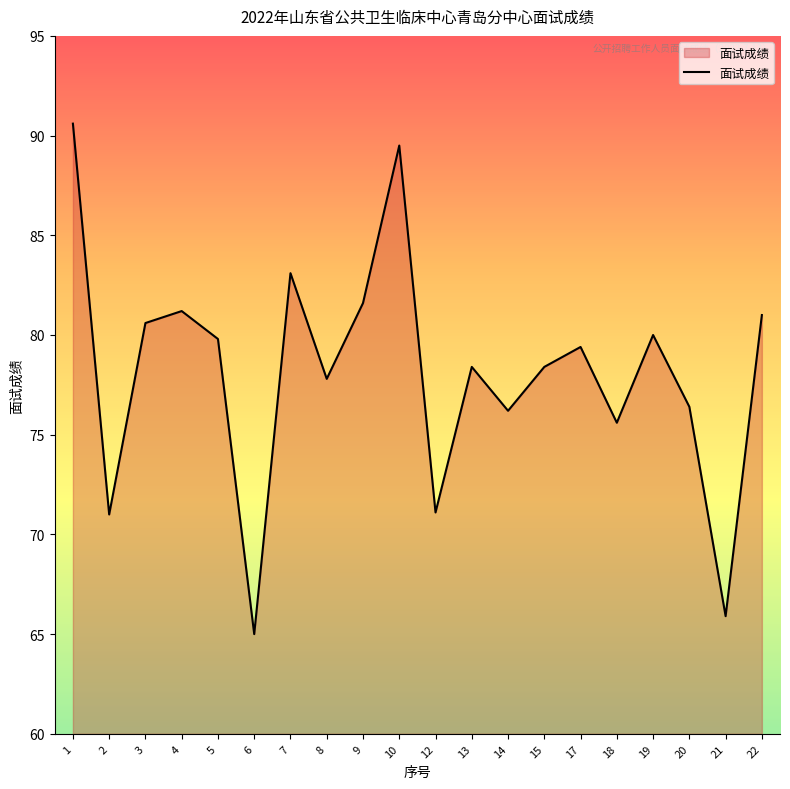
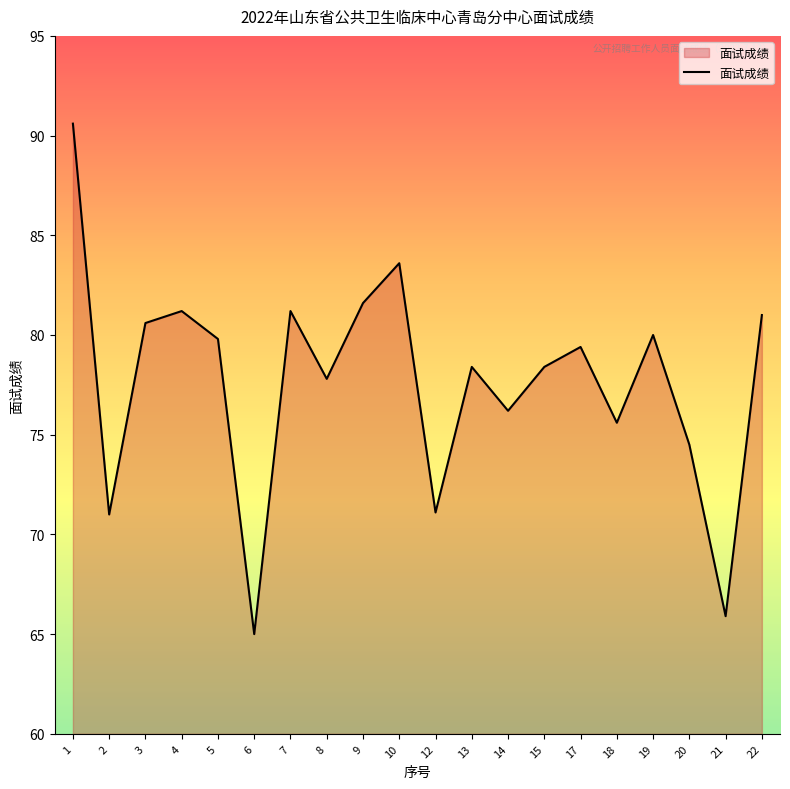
7: 83.1 -> 81.2
10: 89.5 -> 83.6
20: 76.4 -> 74.5
